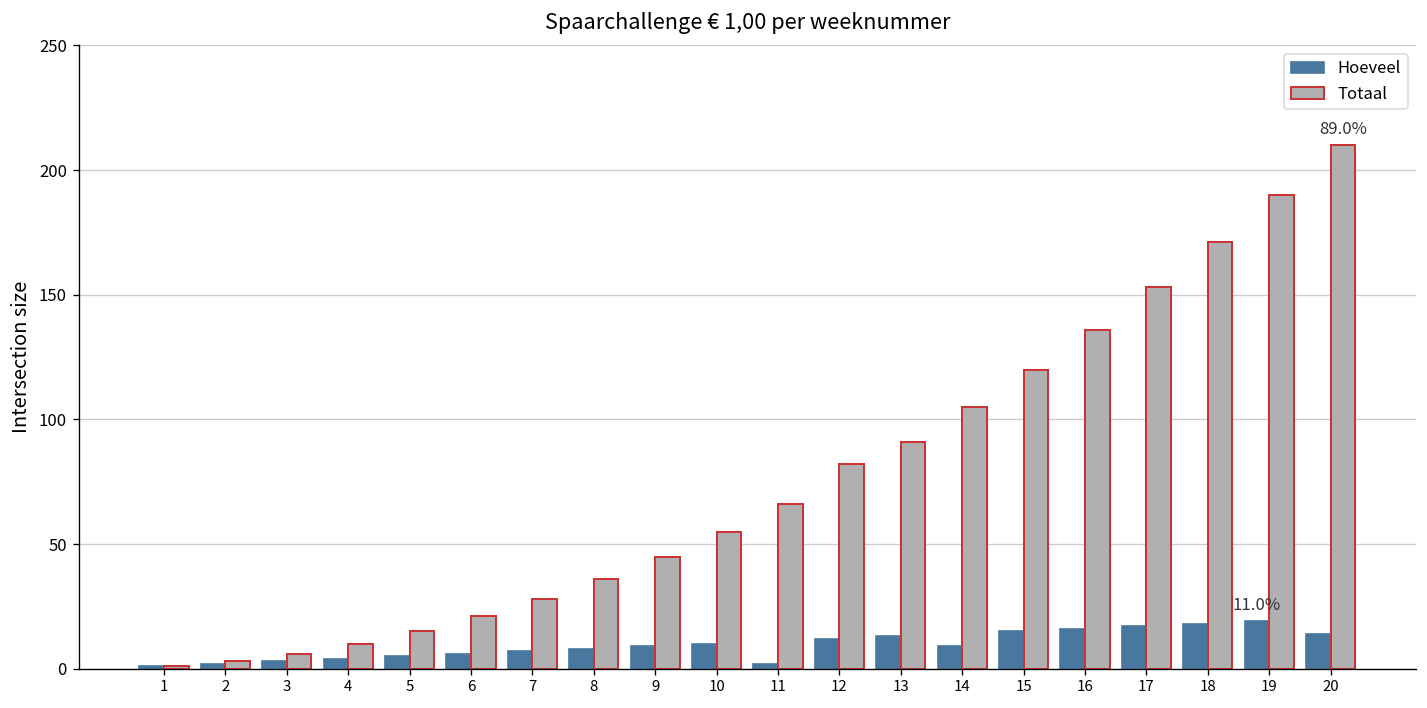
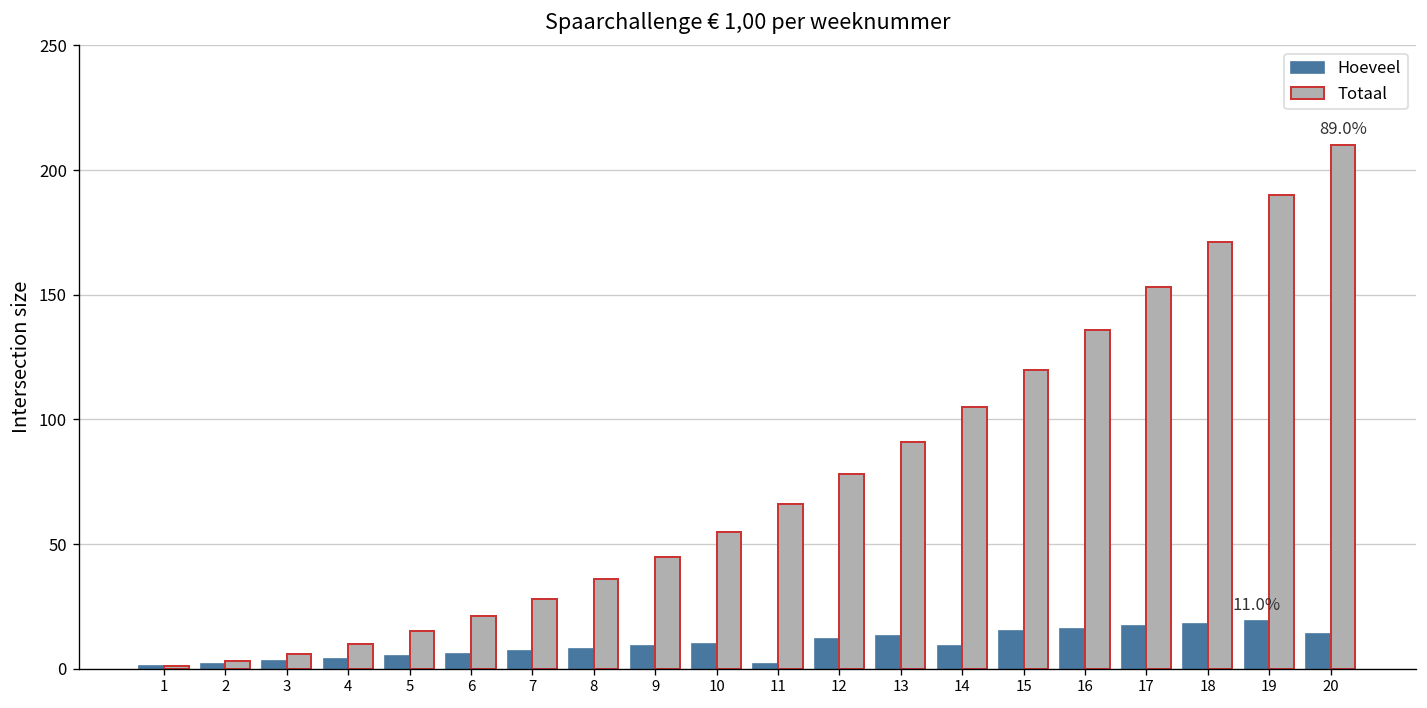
Totaal, 12: 82 -> 78
